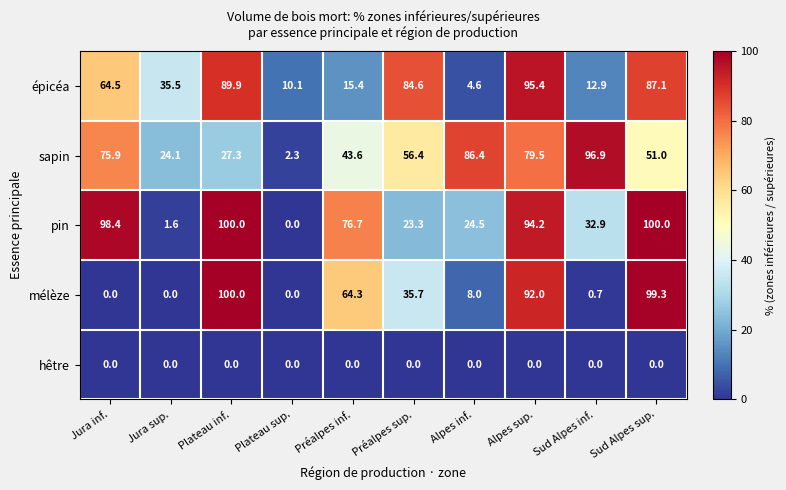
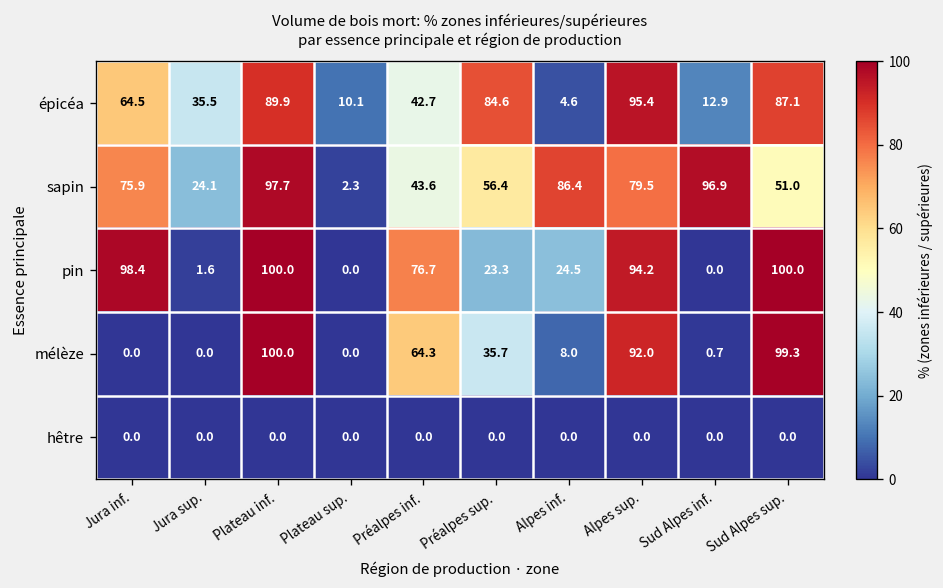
épicéa, Préalpes inf.: 15.4 -> 42.7
sapin, Plateau inf.: 27.3 -> 97.7
pin, Sud Alpes inf.: 32.9 -> 0.0
